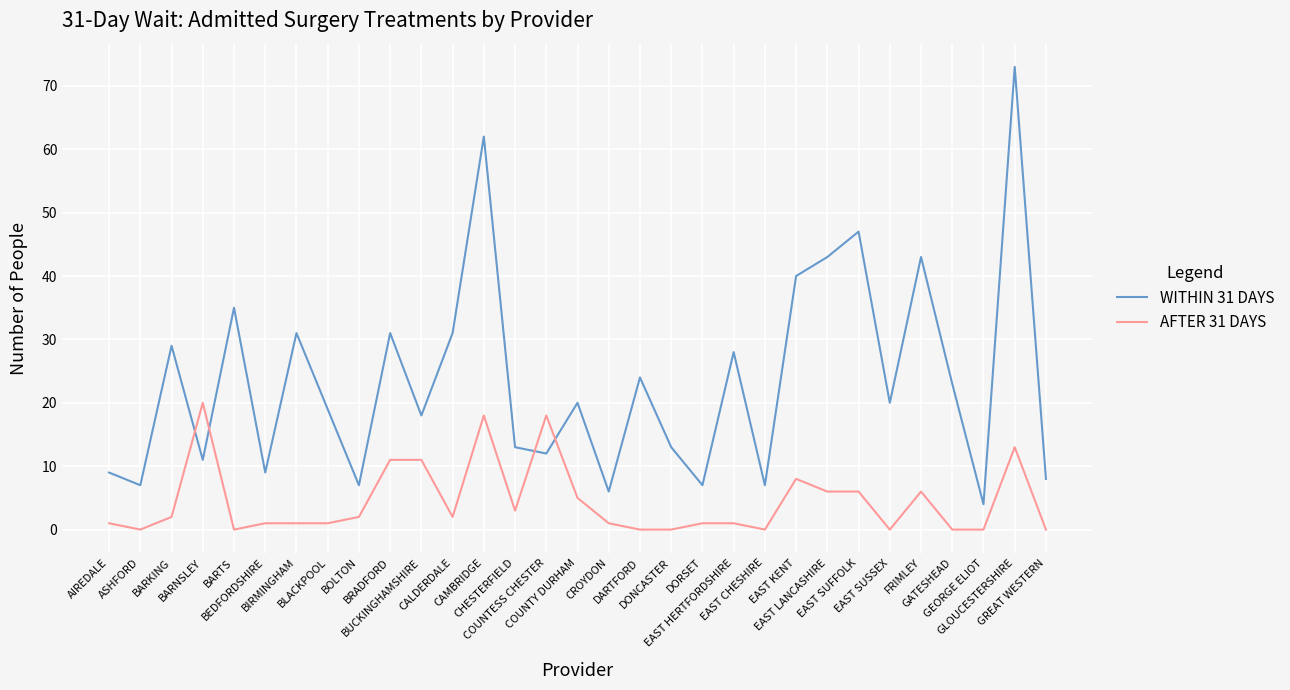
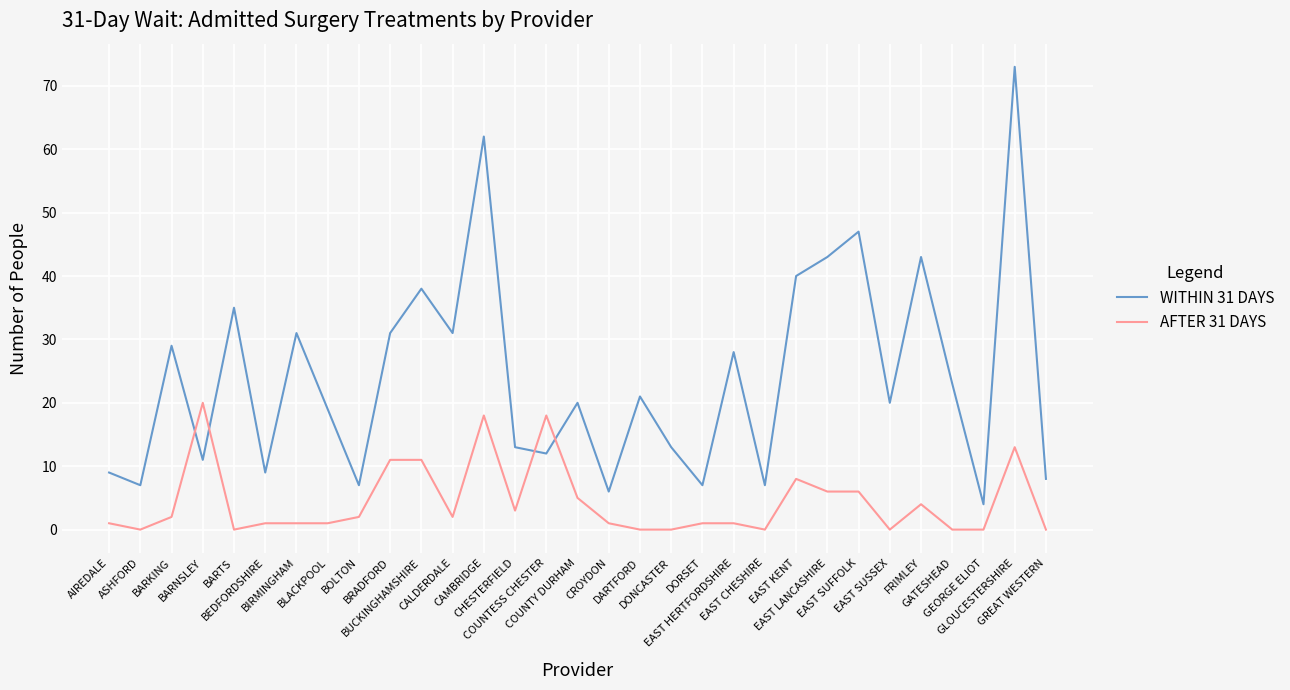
WITHIN 31 DAYS, BUCKINGHAMSHIRE: 18 -> 38
WITHIN 31 DAYS, DARTFORD: 24 -> 21
AFTER 31 DAYS, FRIMLEY: 6 -> 4
